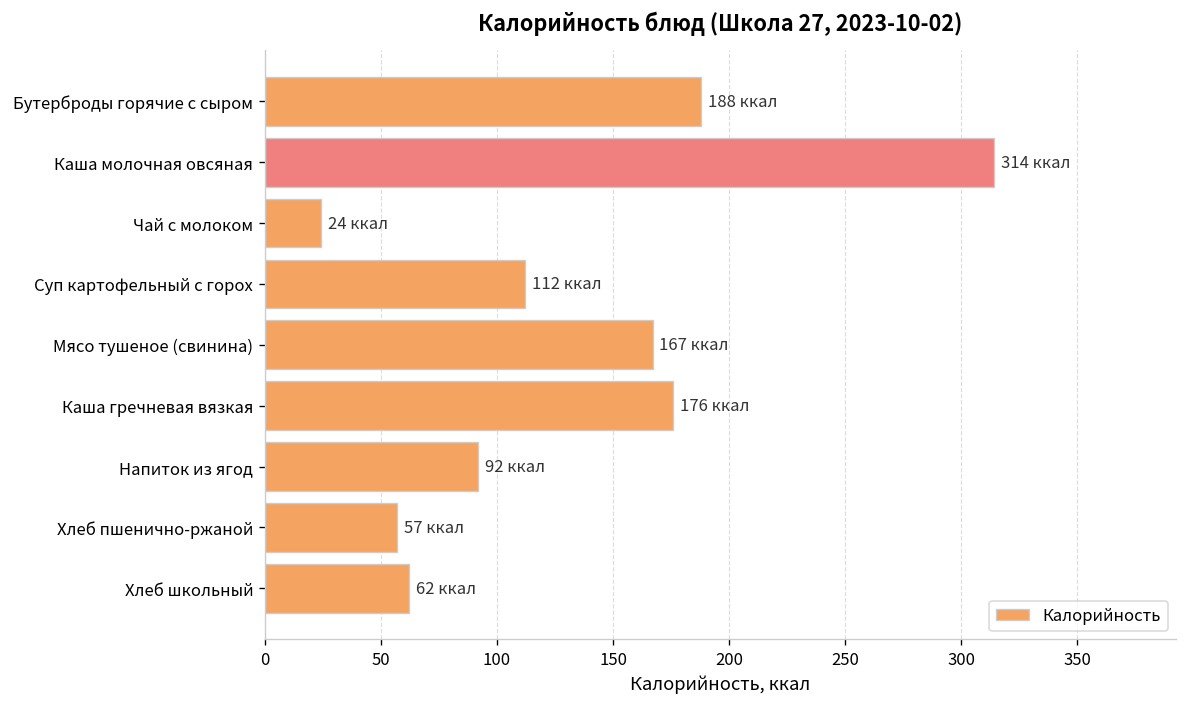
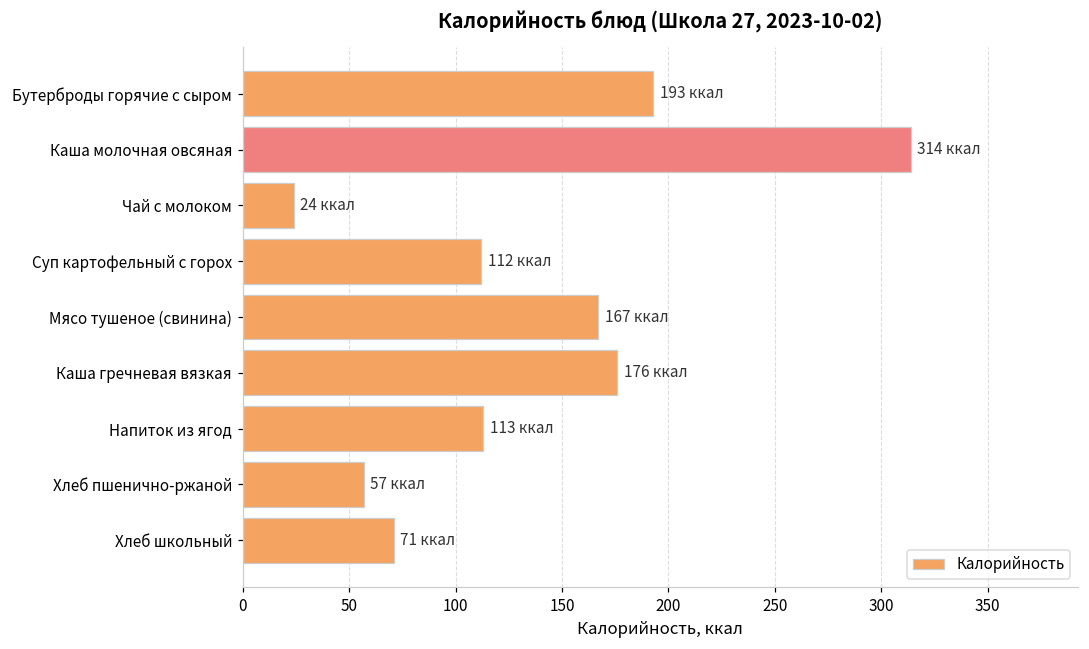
Бутерброды горячие с сыром: 188 -> 193
Напиток из ягод: 92 -> 113
Хлеб школьный: 62 -> 71
